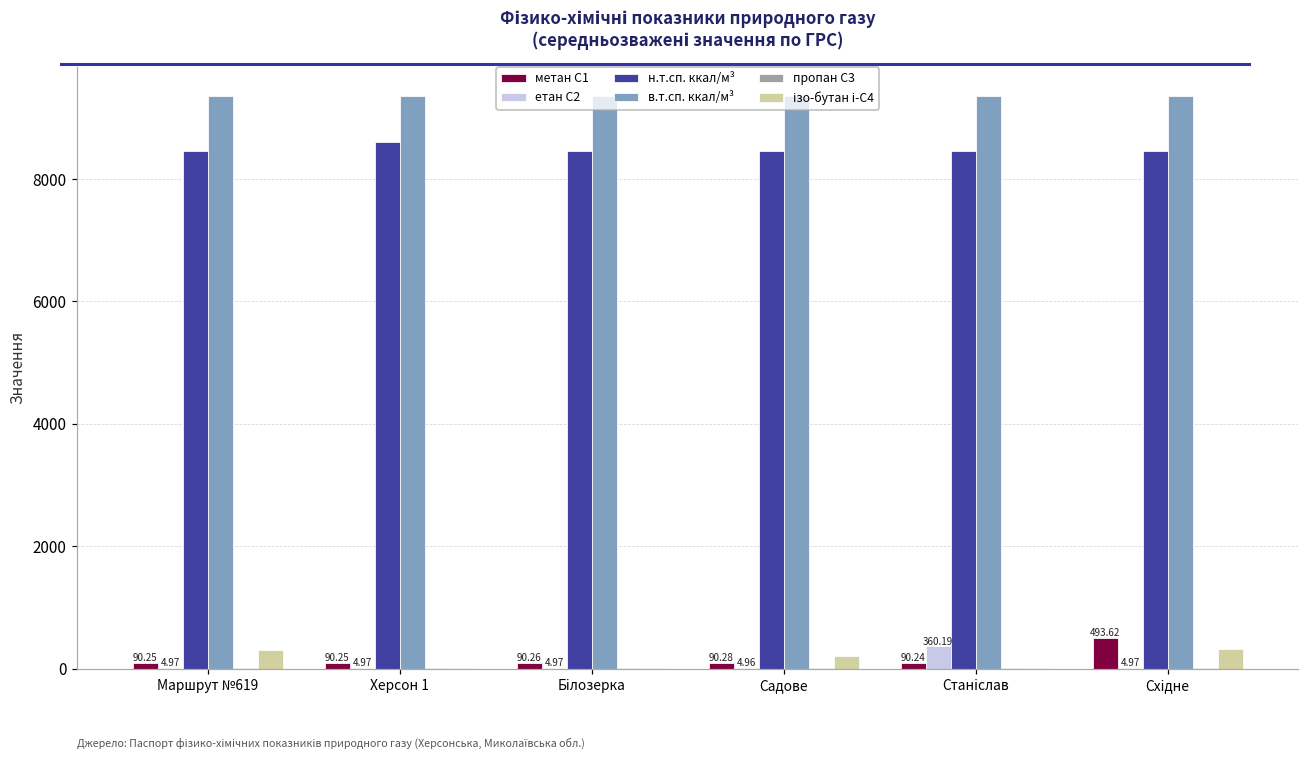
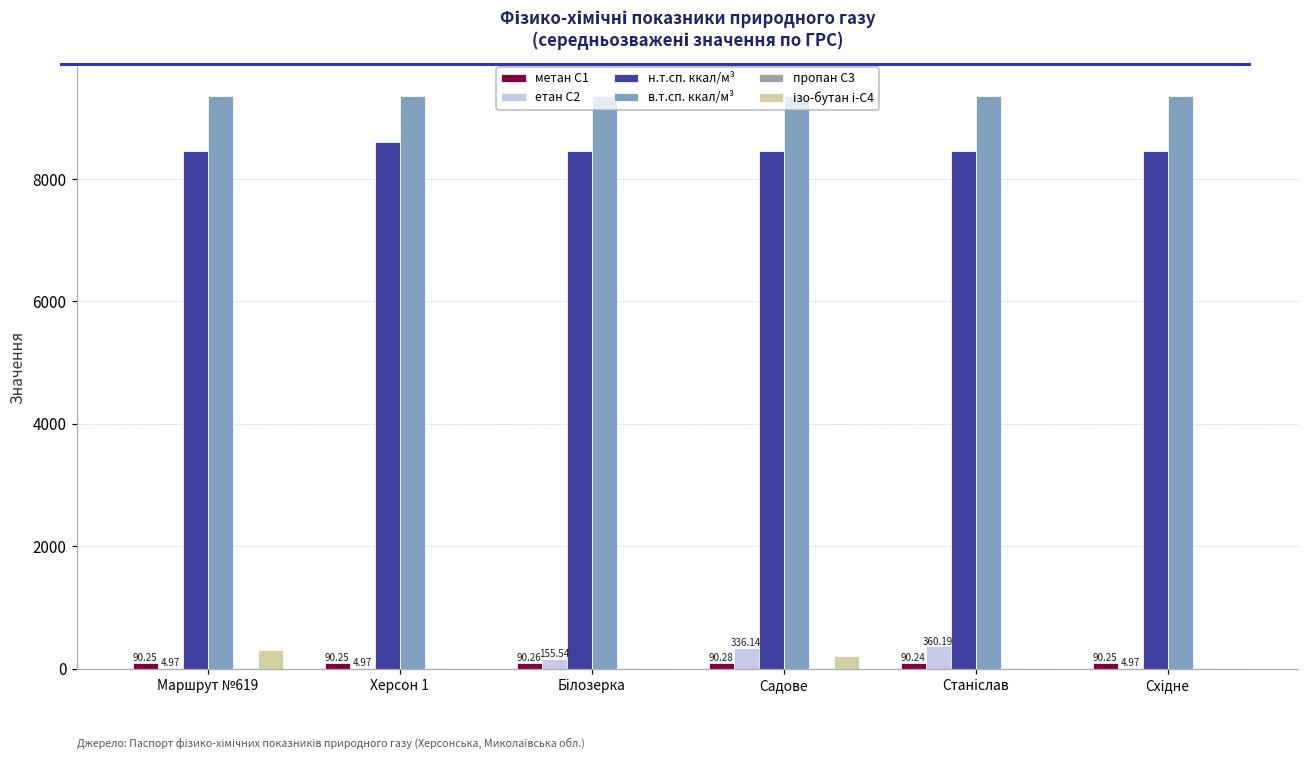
етан С2, Білозерка: 4.97 -> 155.54
етан С2, Садове: 4.96 -> 336.14
метан С1, Східне: 493.62 -> 90.25
ізо-бутан і-С4, Східне: 300 -> 0
